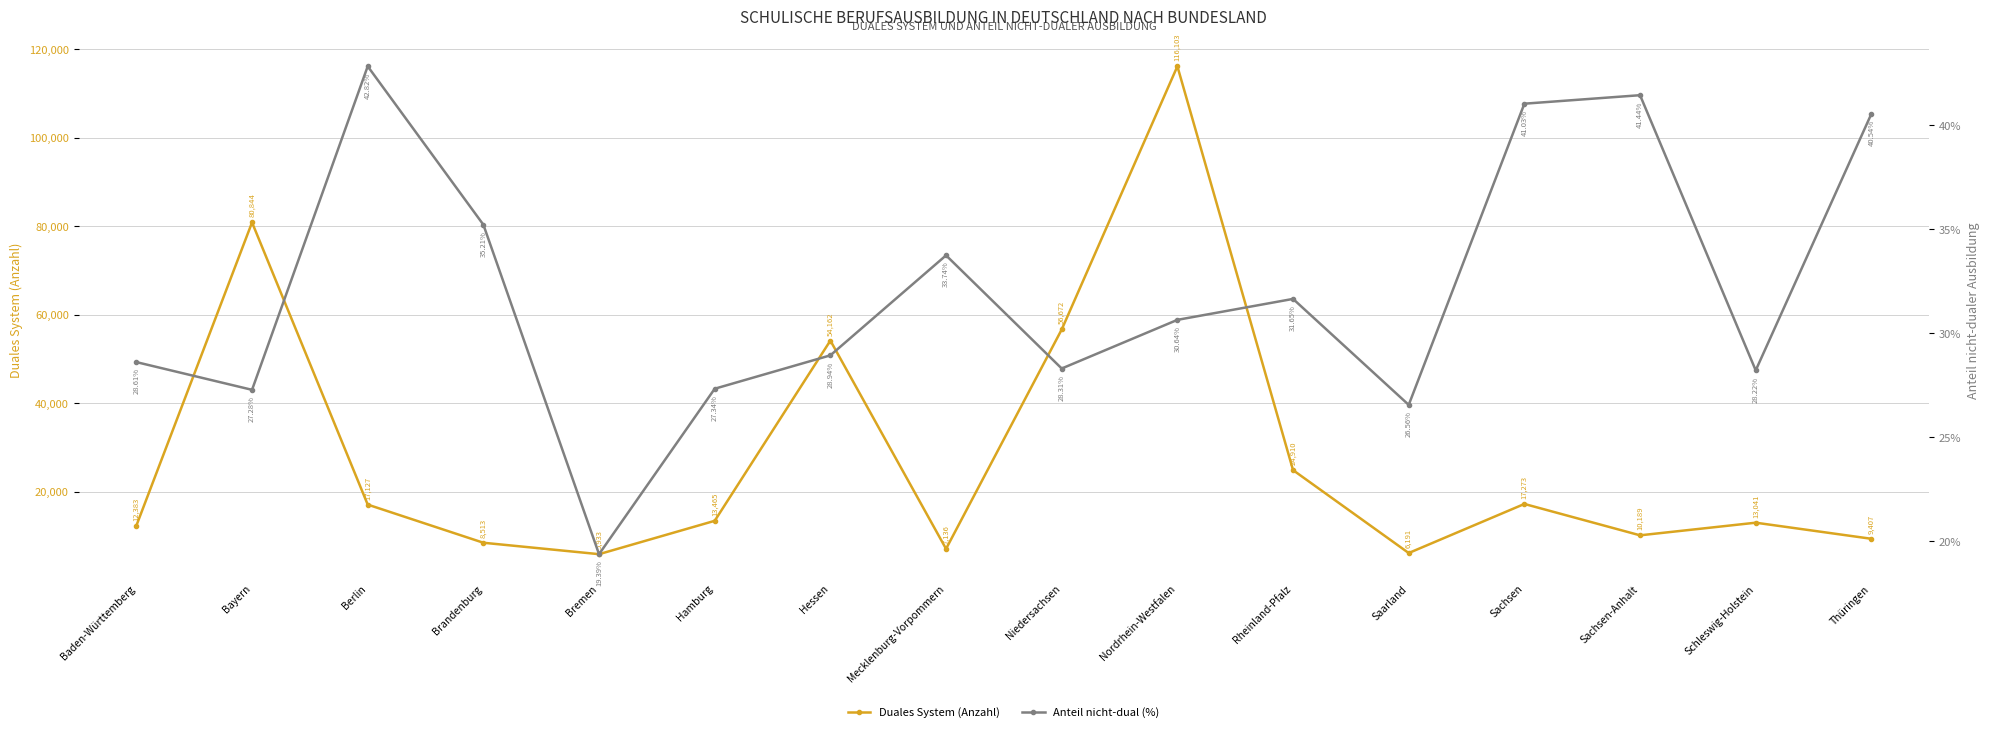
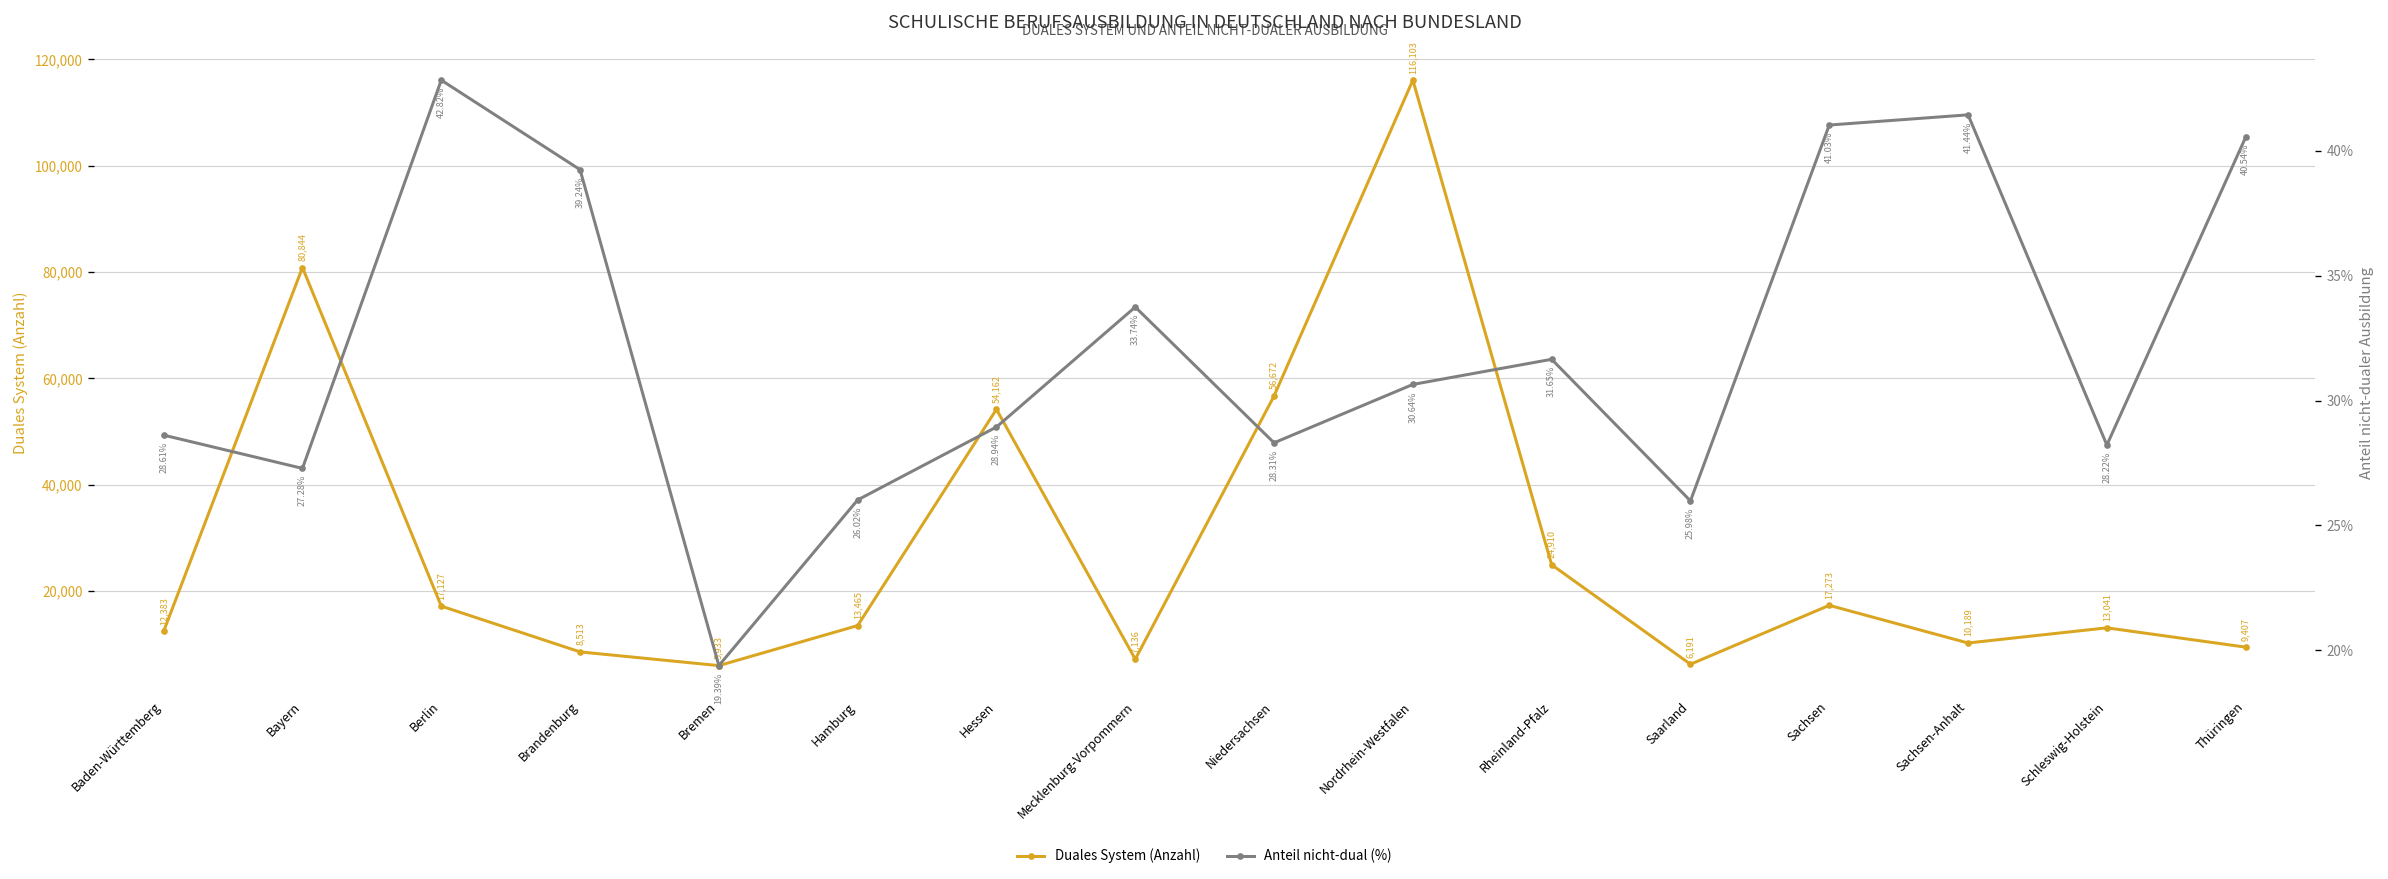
Anteil nicht-dual (%), Brandenburg: 35.21% -> 39.24%
Anteil nicht-dual (%), Hamburg: 27.34% -> 26.02%
Anteil nicht-dual (%), Saarland: 26.56% -> 25.98%
